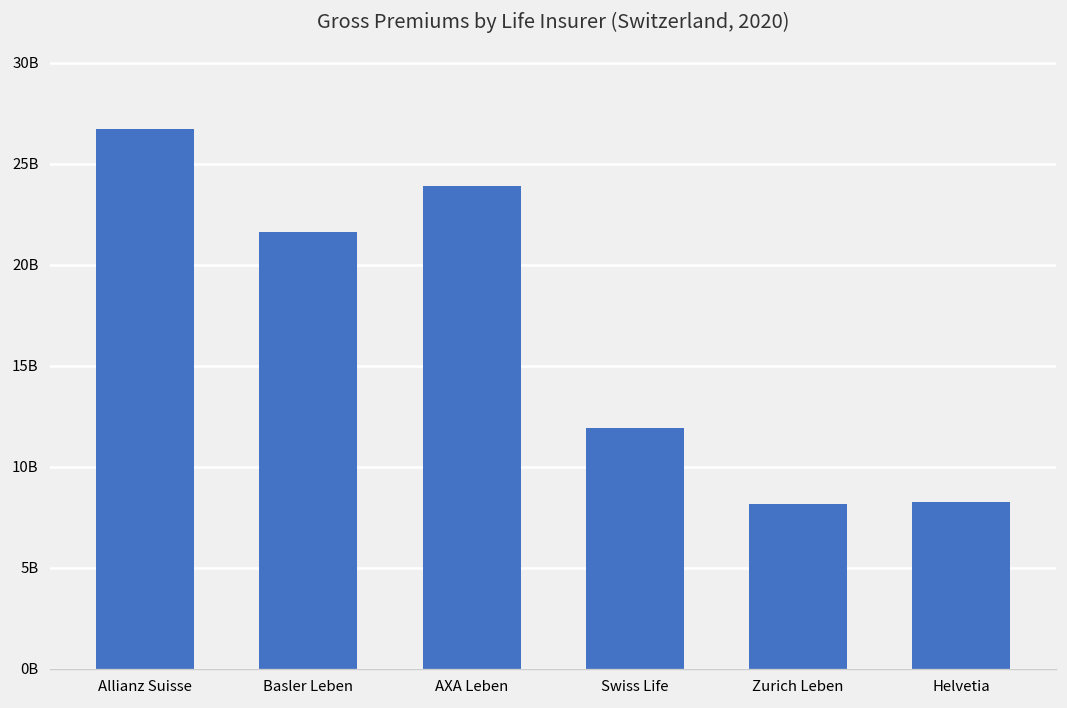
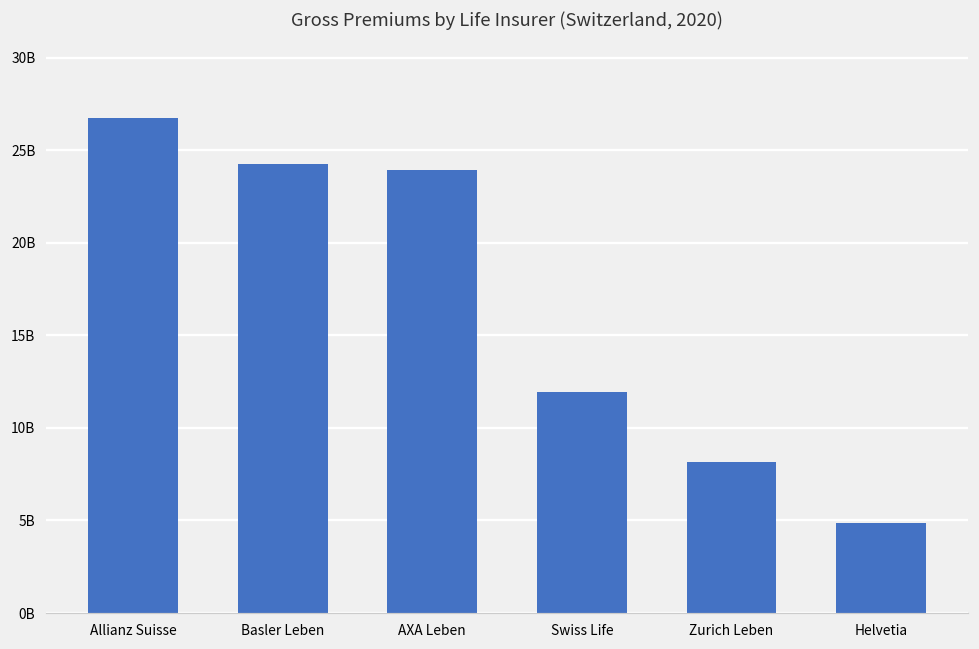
Basler Leben: 21600000000 -> 24300000000
Helvetia: 8300000000 -> 4800000000
